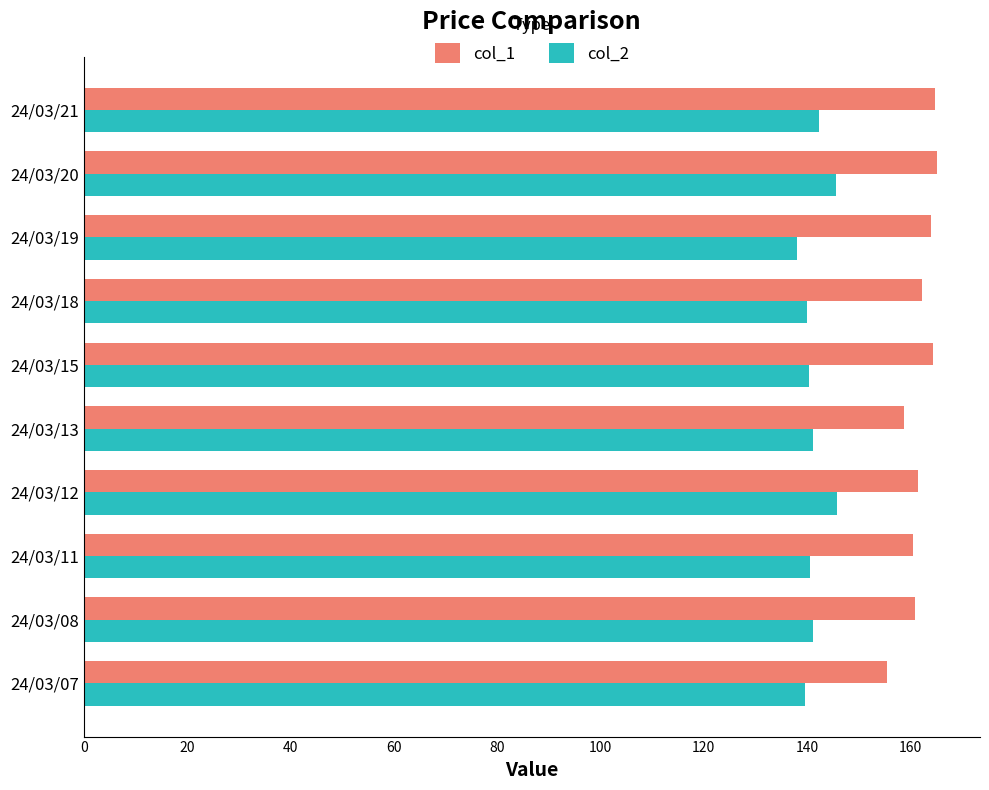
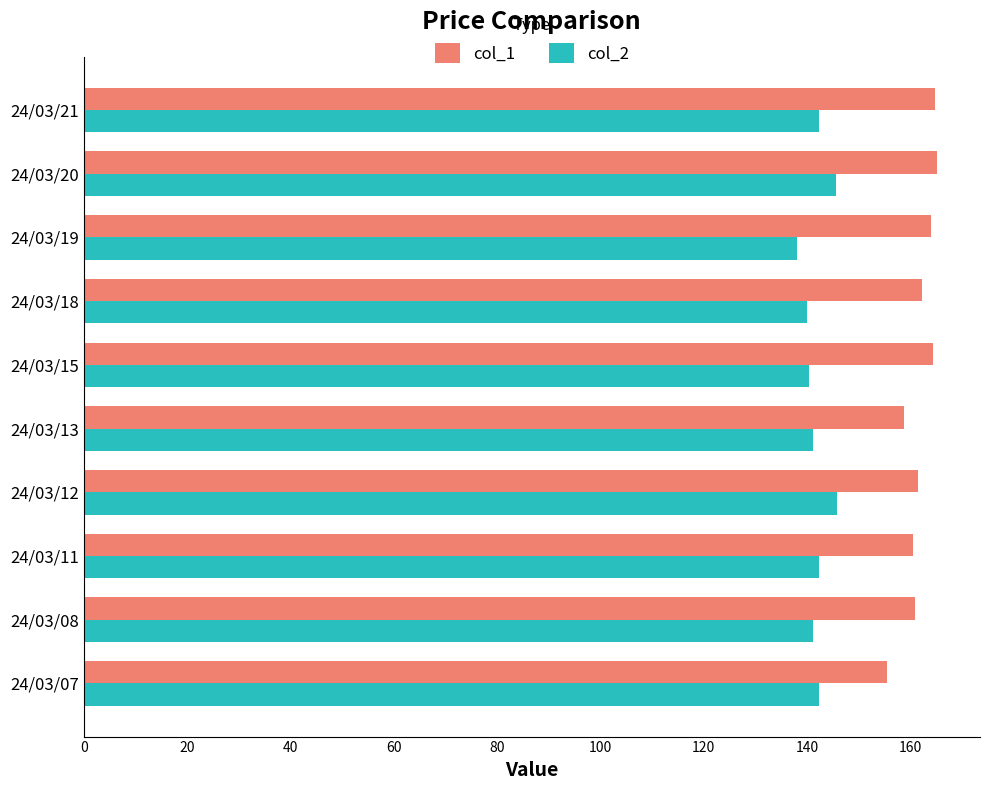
col_2, 24/03/11: 141 -> 142
col_2, 24/03/07: 139 -> 142
